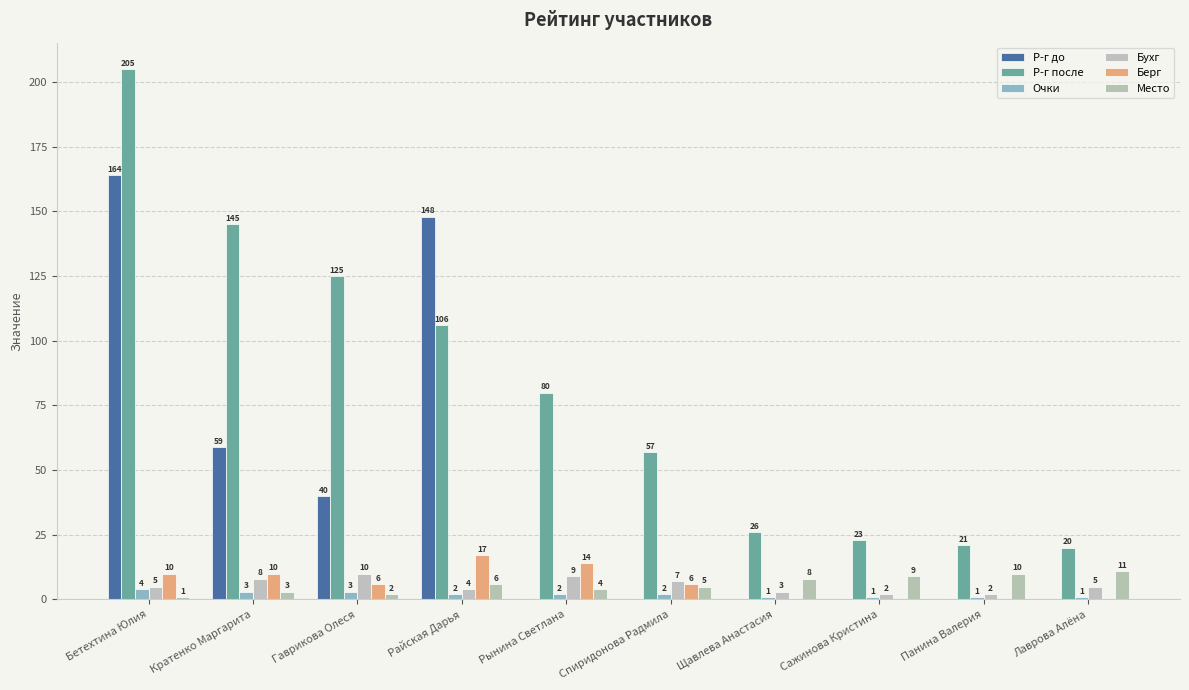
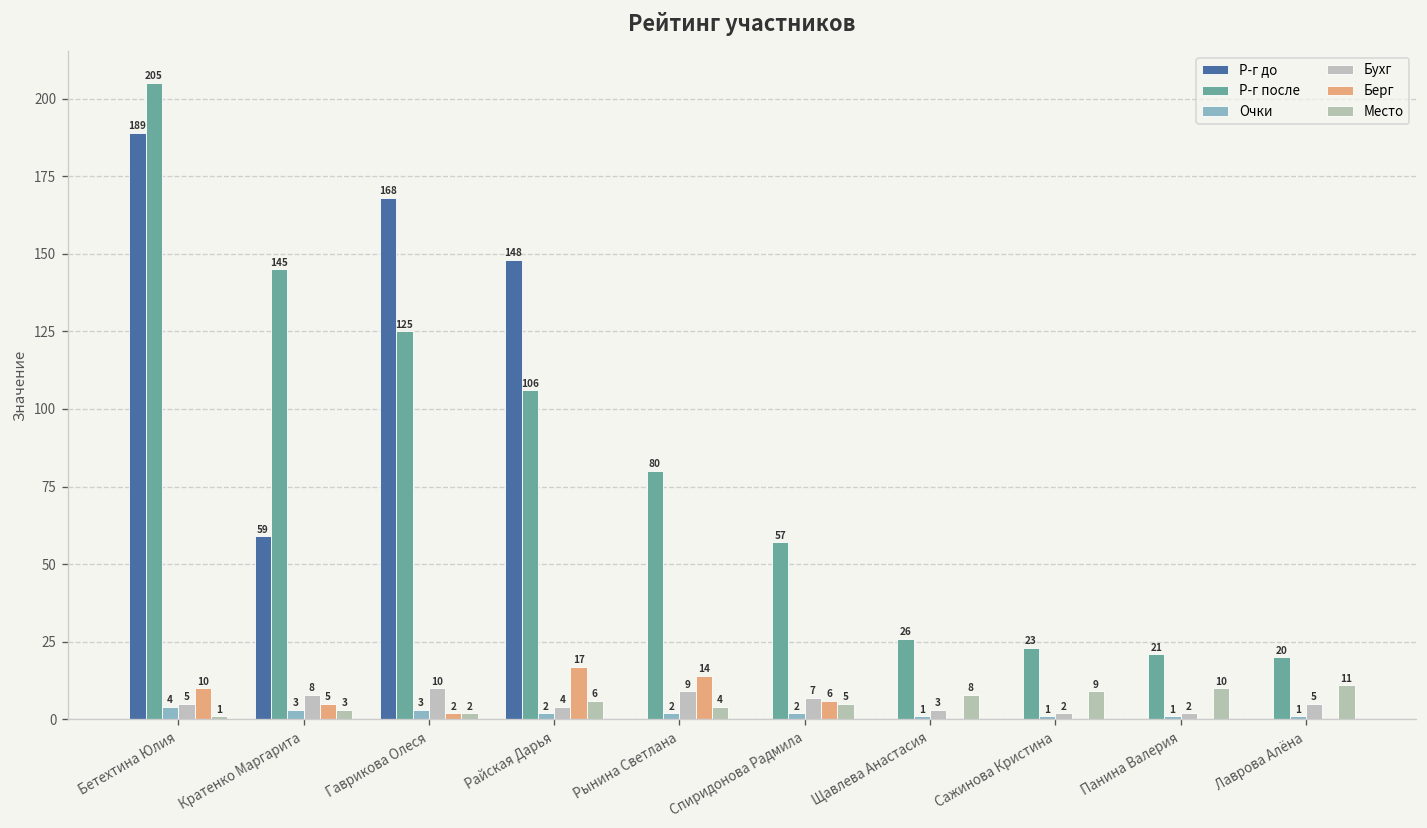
Р-г до, Бетехтина Юлия: 164 -> 189
Берг, Кратенко Маргарита: 10 -> 5
Р-г до, Гаврикова Олеся: 40 -> 168
Берг, Гаврикова Олеся: 6 -> 2
